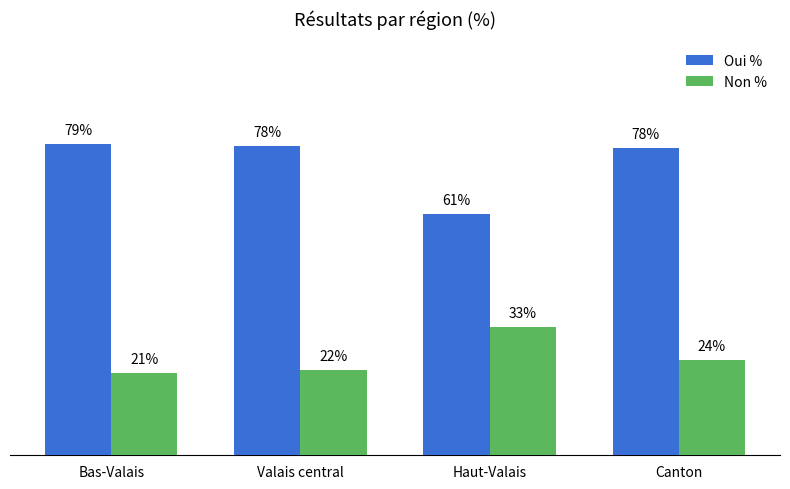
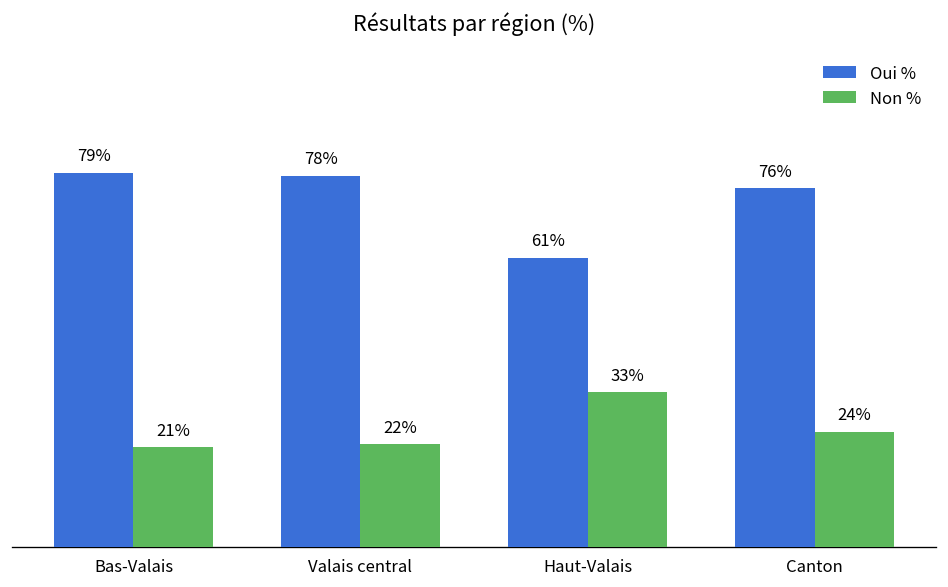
Oui %, Canton: 78% -> 76%
